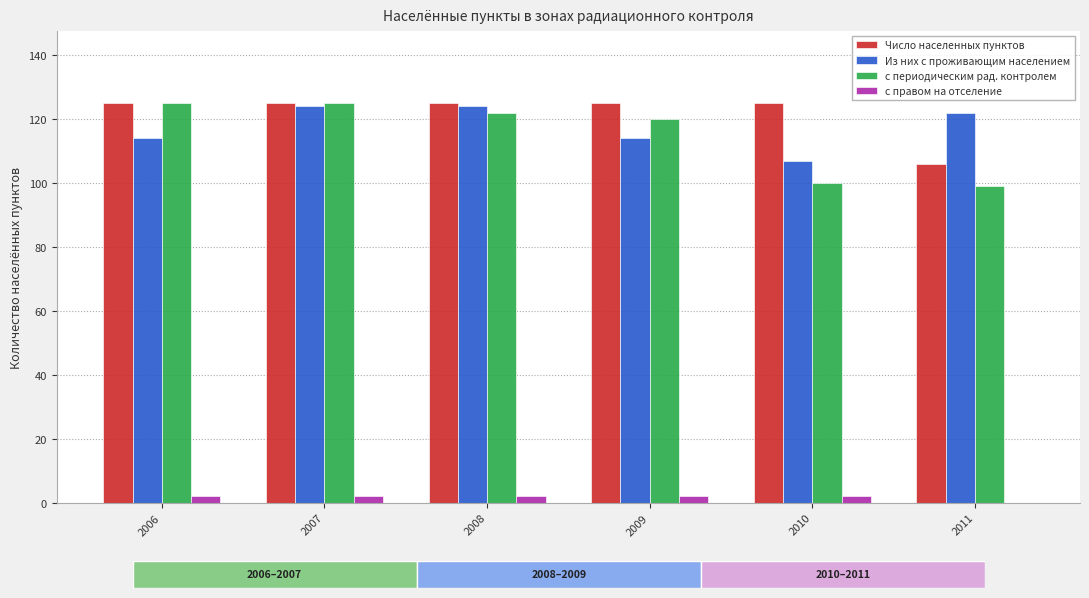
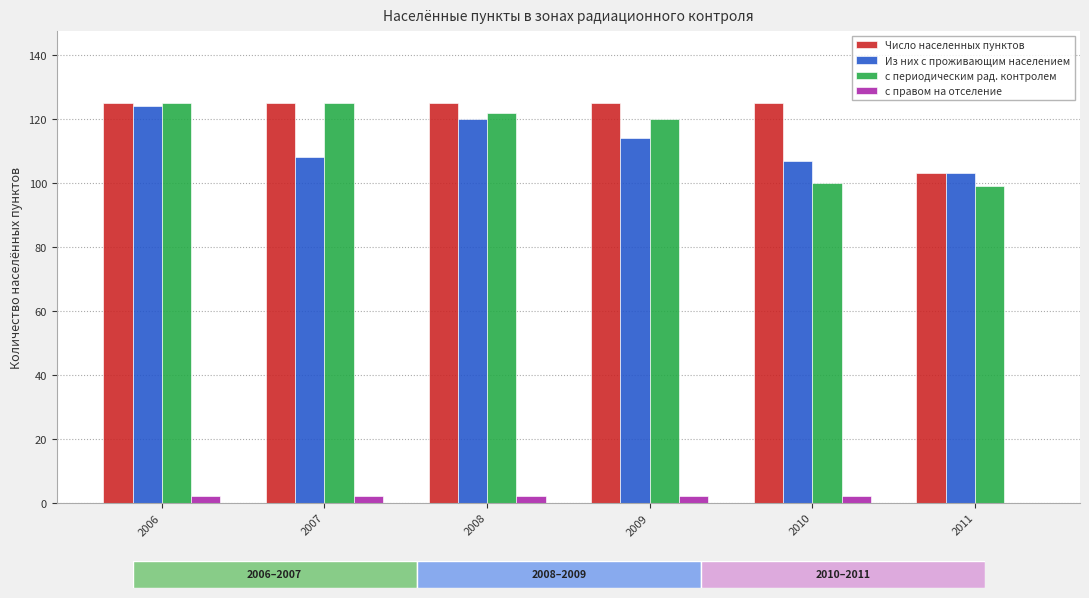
Населённые пункты в зонах радиационного контроля, Из них с проживающим населением, 2006: 114 -> 124
Населённые пункты в зонах радиационного контроля, Из них с проживающим населением, 2007: 124 -> 108
Населённые пункты в зонах радиационного контроля, Из них с проживающим населением, 2008: 124 -> 120
Населённые пункты в зонах радиационного контроля, Число населенных пунктов, 2011: 106 -> 103
Населённые пункты в зонах радиационного контроля, Из них с проживающим населением, 2011: 122 -> 103
